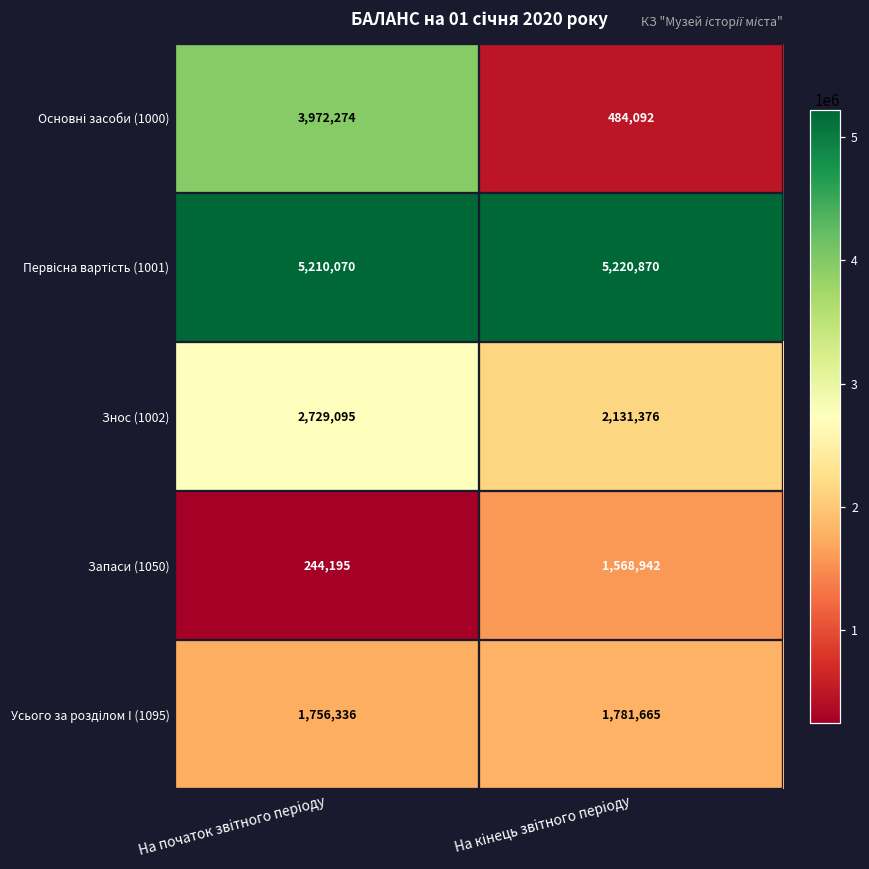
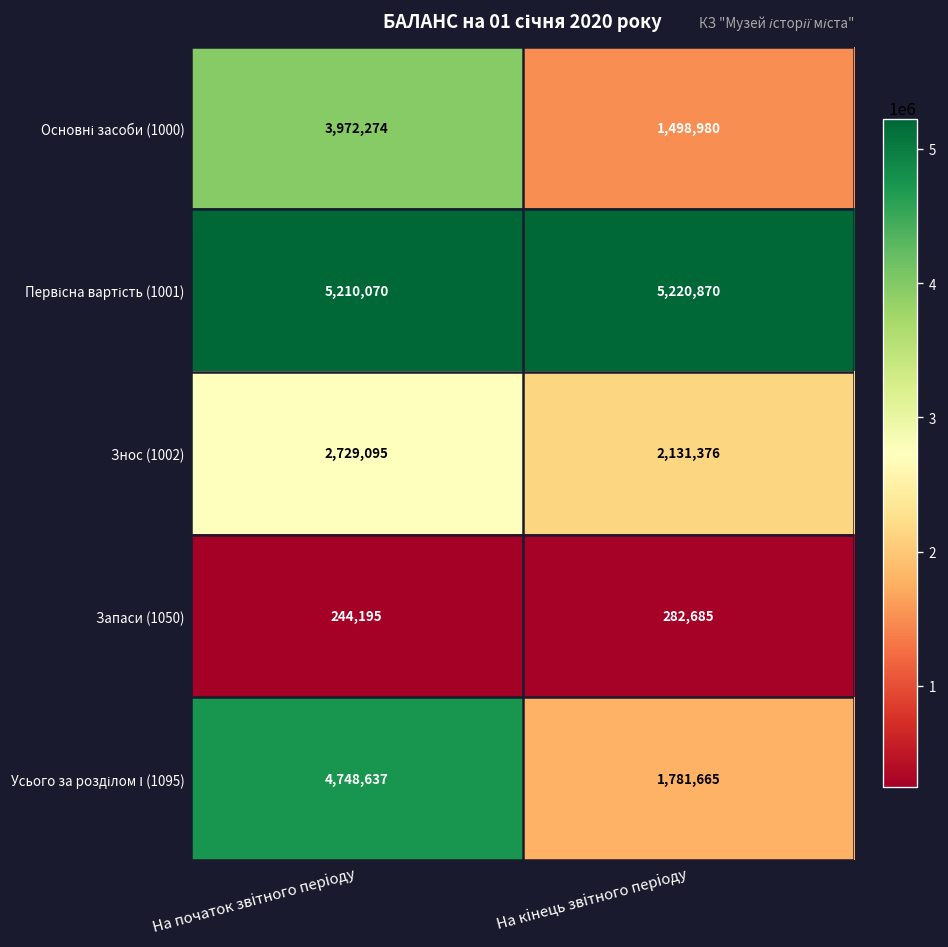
Основні засоби (1000), На кінець звітного періоду: 484,092 -> 1,498,980
Запаси (1050), На кінець звітного періоду: 1,568,942 -> 282,685
Усього за розділом І (1095), На початок звітного періоду: 1,756,336 -> 4,748,637
